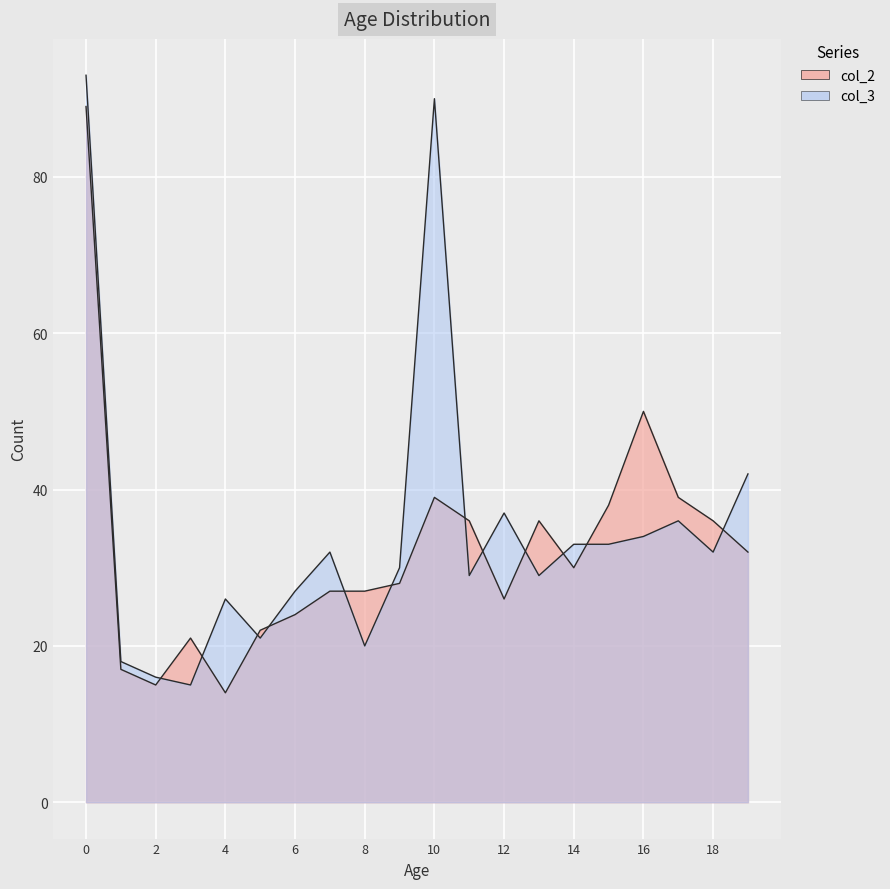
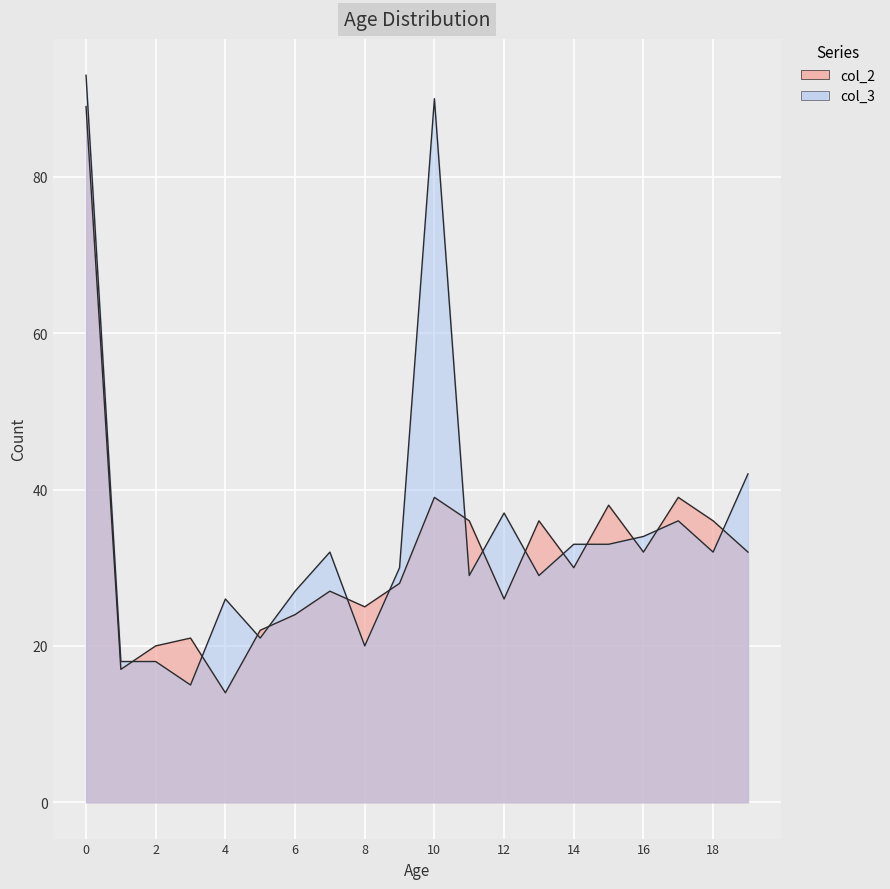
col_2, 2: 15 -> 20
col_3, 2: 16 -> 18
col_2, 8: 27 -> 25
col_2, 16: 50 -> 32
